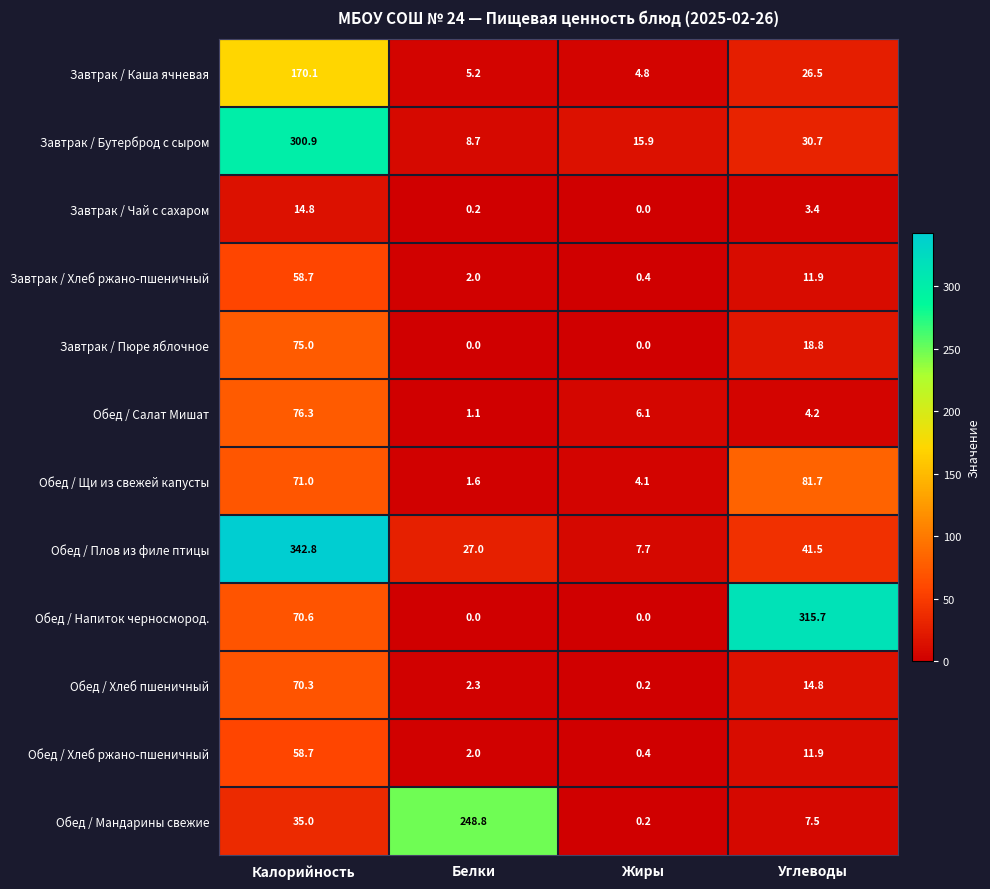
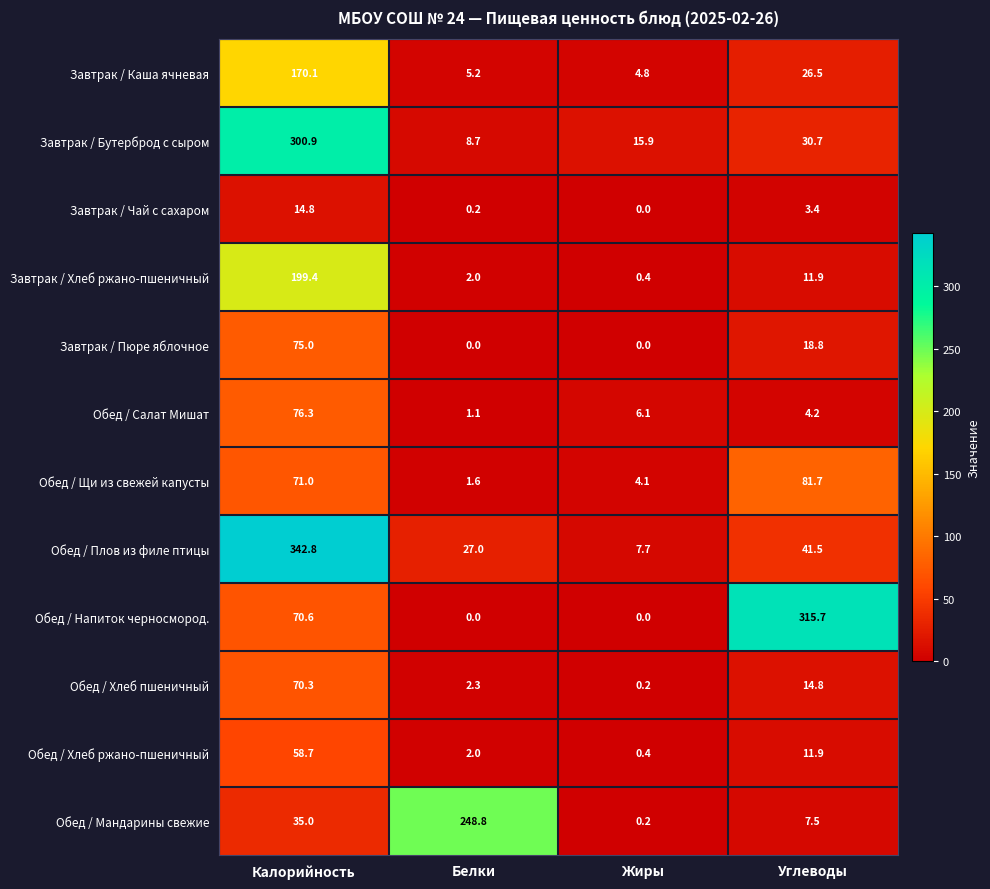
Завтрак / Хлеб ржано-пшеничный, Калорийность: 58.7 -> 199.4
